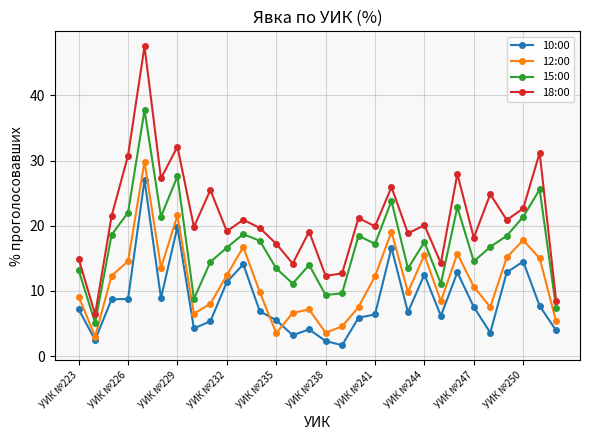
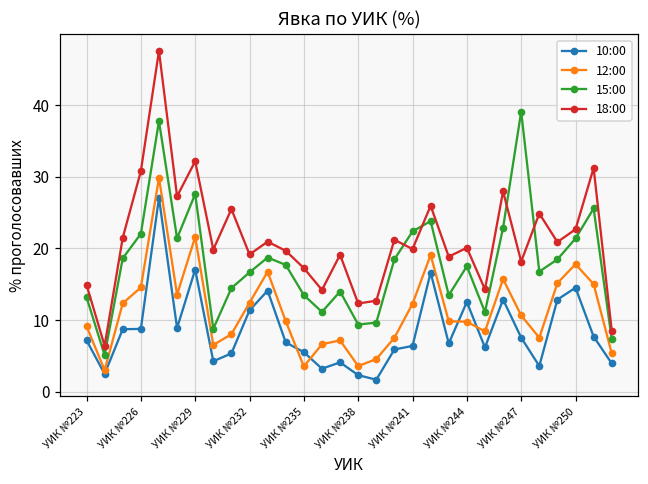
10:00, УИК №229: 20 -> 17
15:00, УИК №241: 17 -> 22
12:00, УИК №244: 16 -> 10
15:00, УИК №247: 15 -> 39
